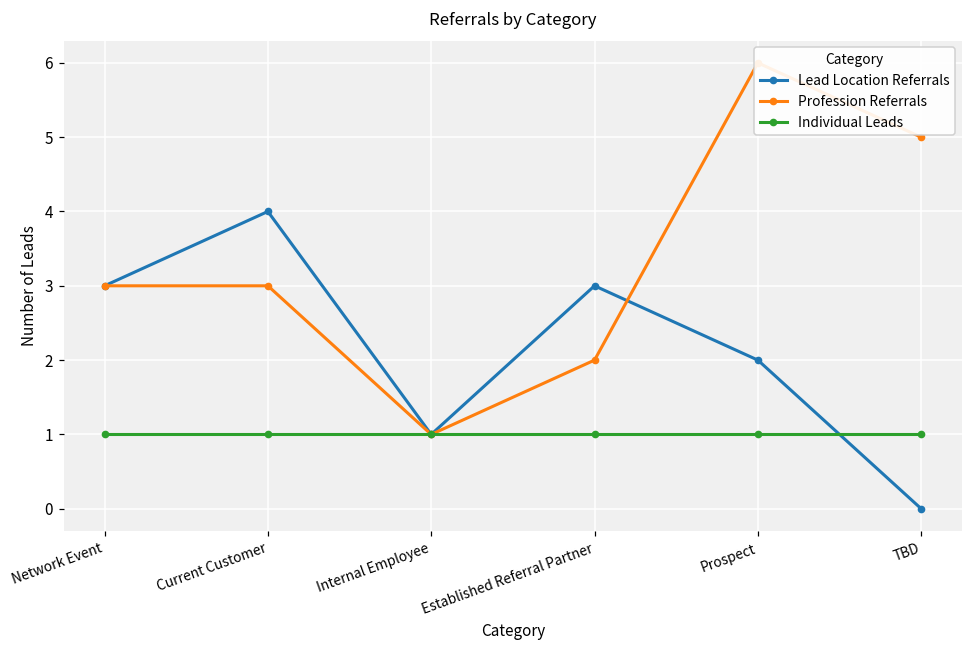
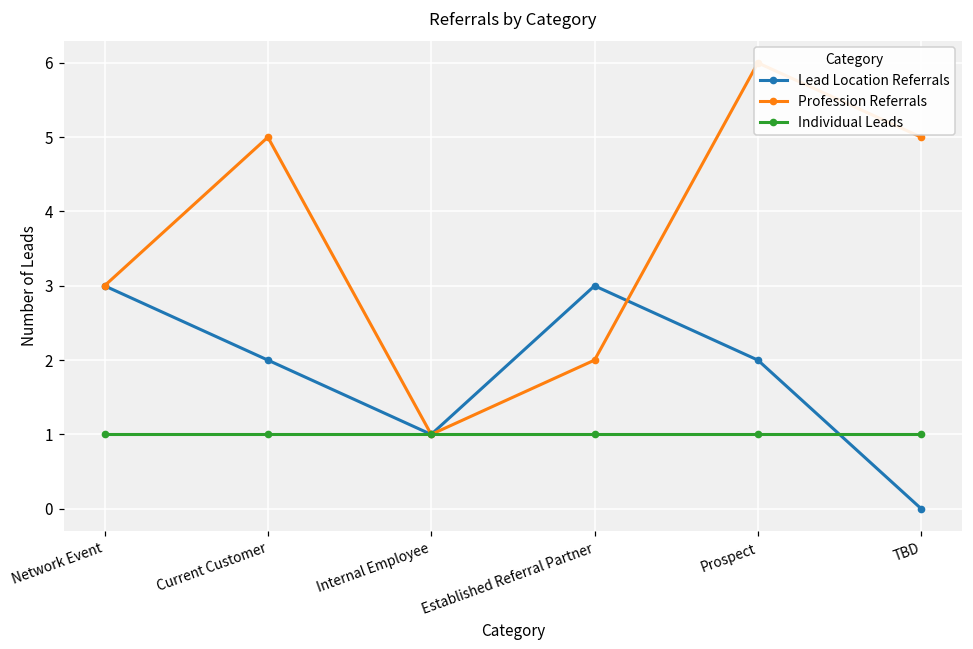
Lead Location Referrals, Current Customer: 4 -> 2
Profession Referrals, Current Customer: 3 -> 5
